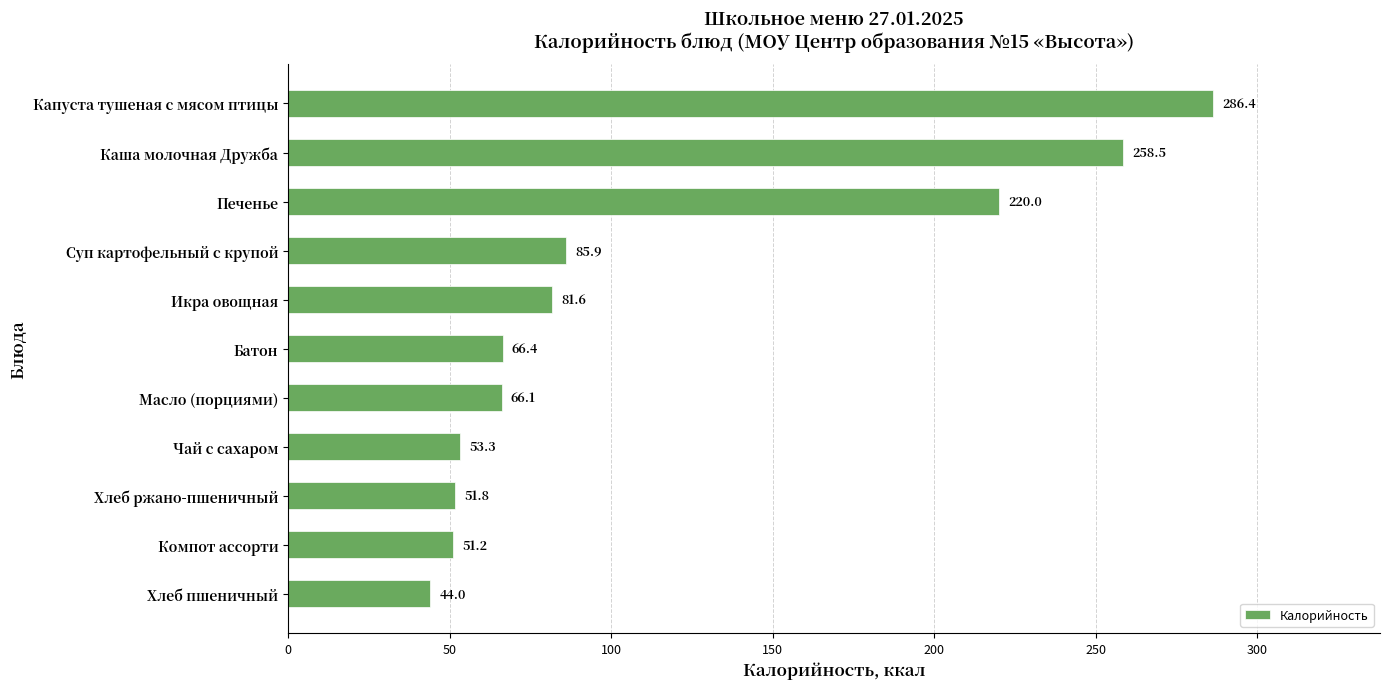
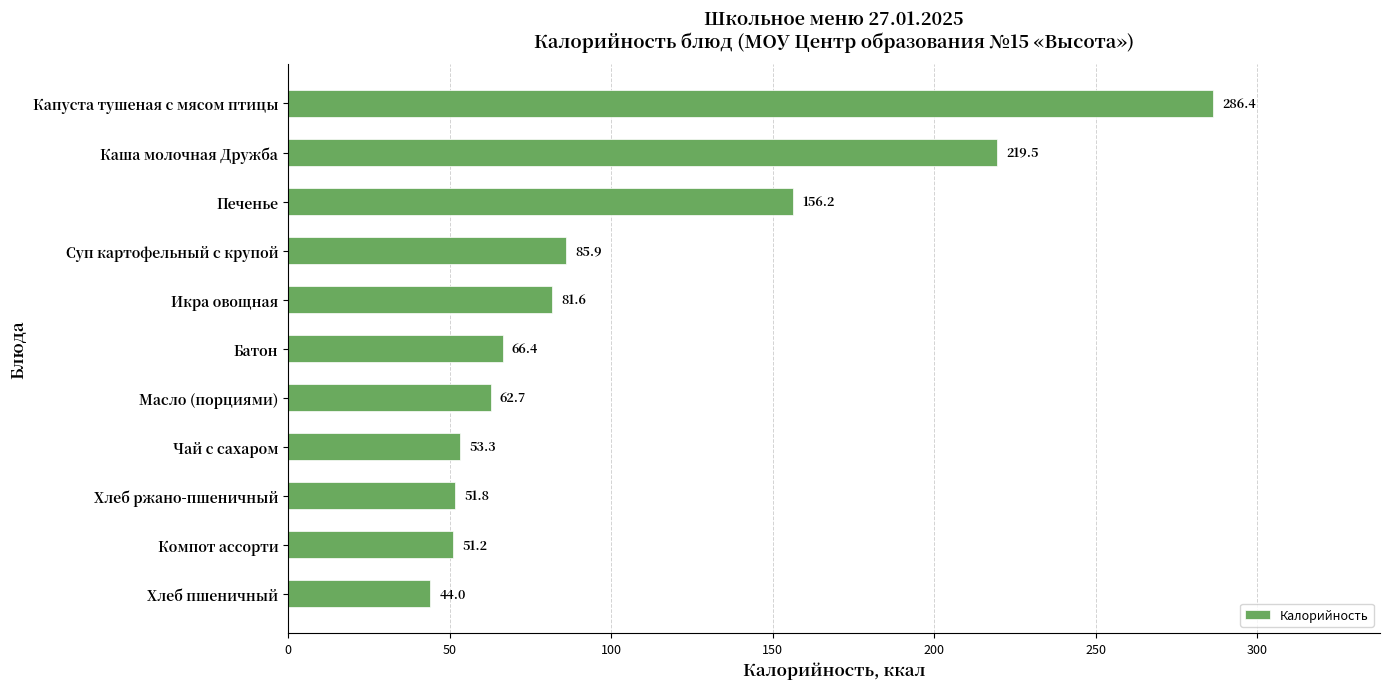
Каша молочная Дружба: 258.5 -> 219.5
Печенье: 220.0 -> 156.2
Масло (порциями): 66.1 -> 62.7
